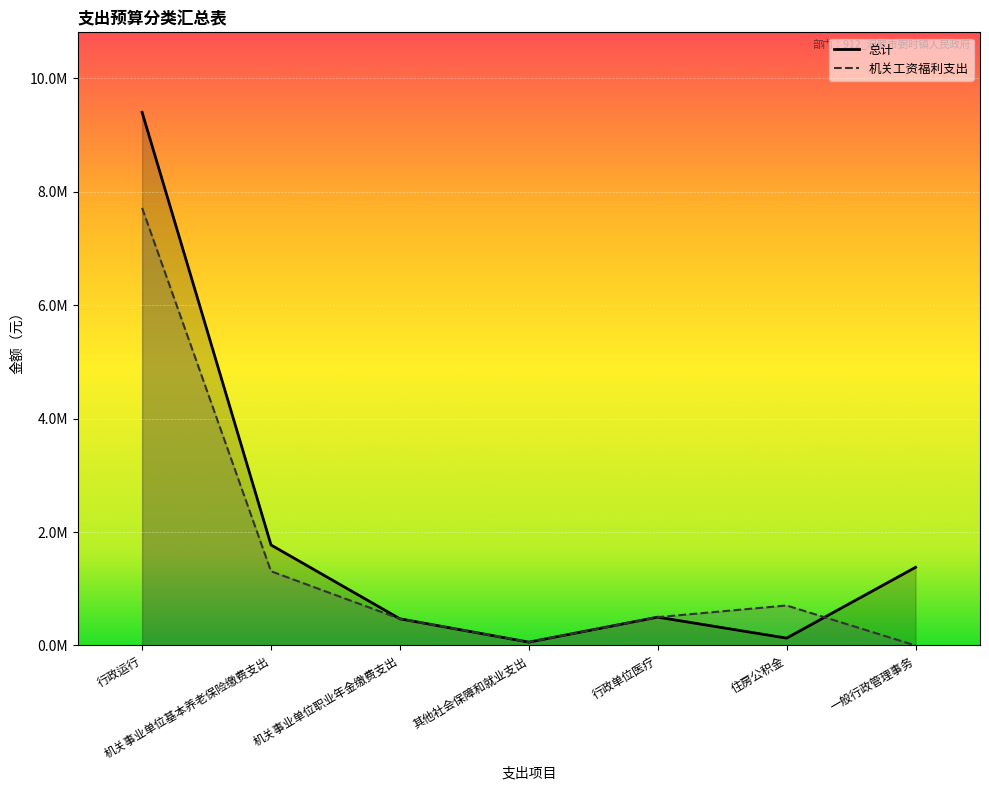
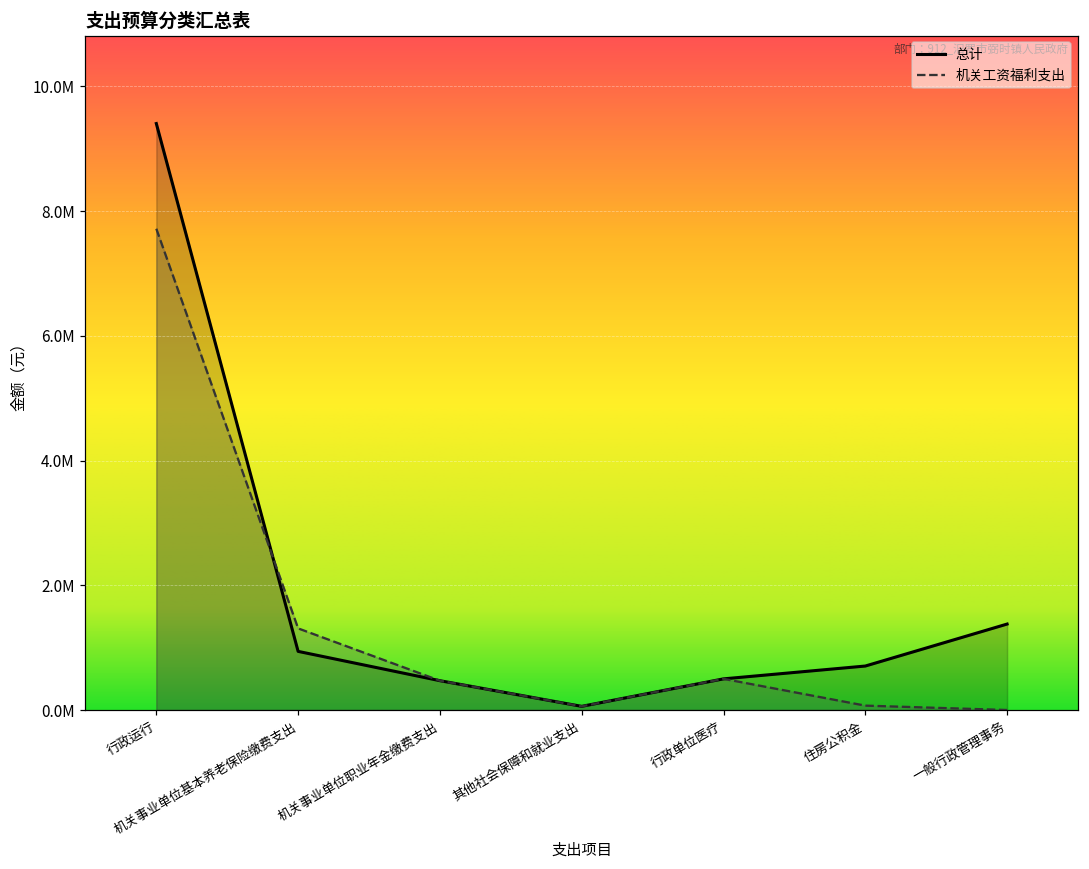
总计, 机关事业单位基本养老保险缴费支出: 1800000 -> 900000
总计, 住房公积金: 100000 -> 700000
机关工资福利支出, 住房公积金: 700000 -> 100000
